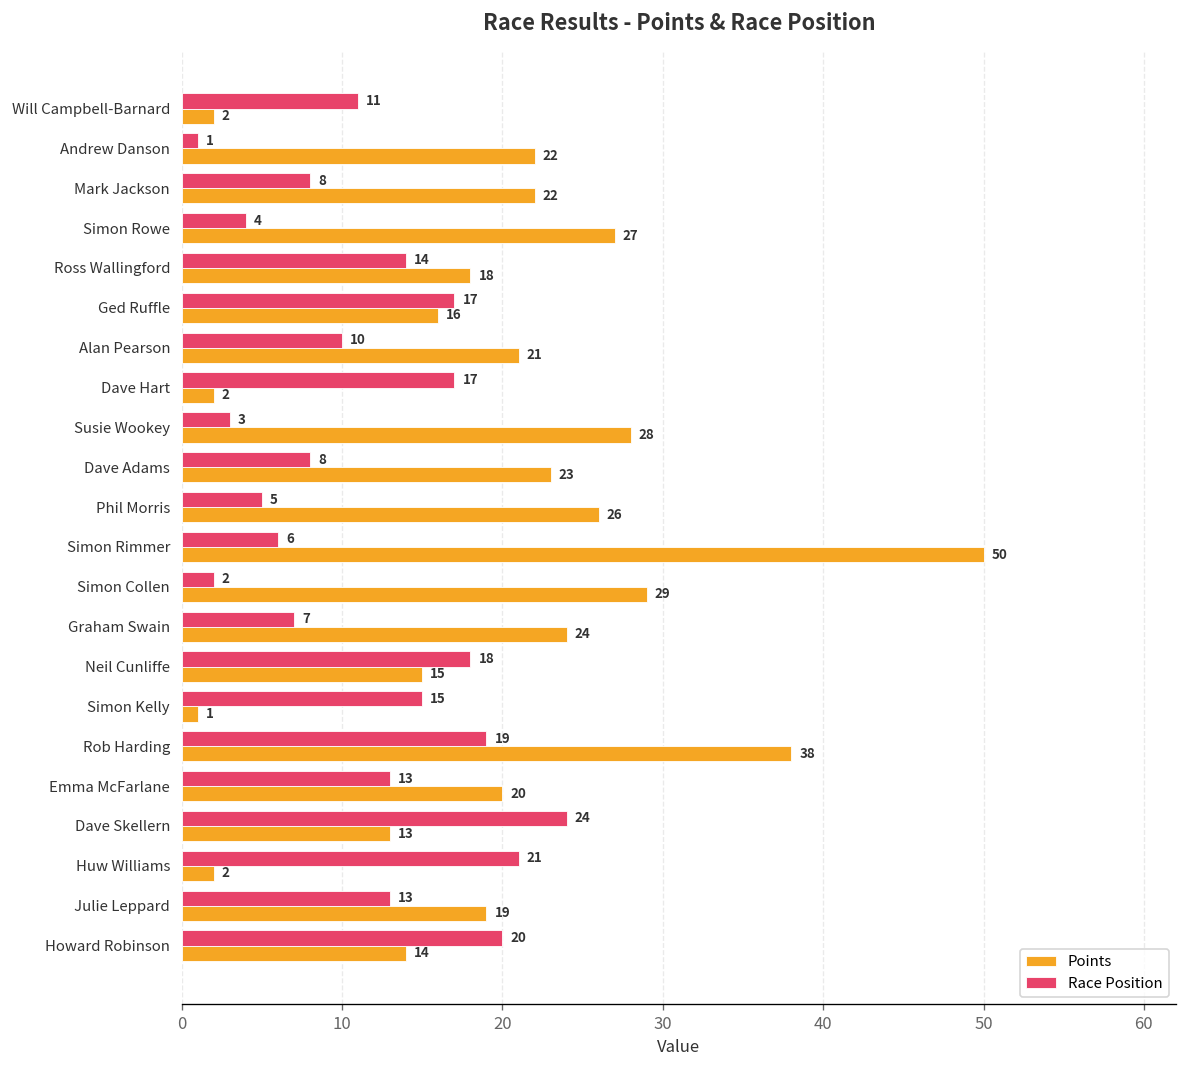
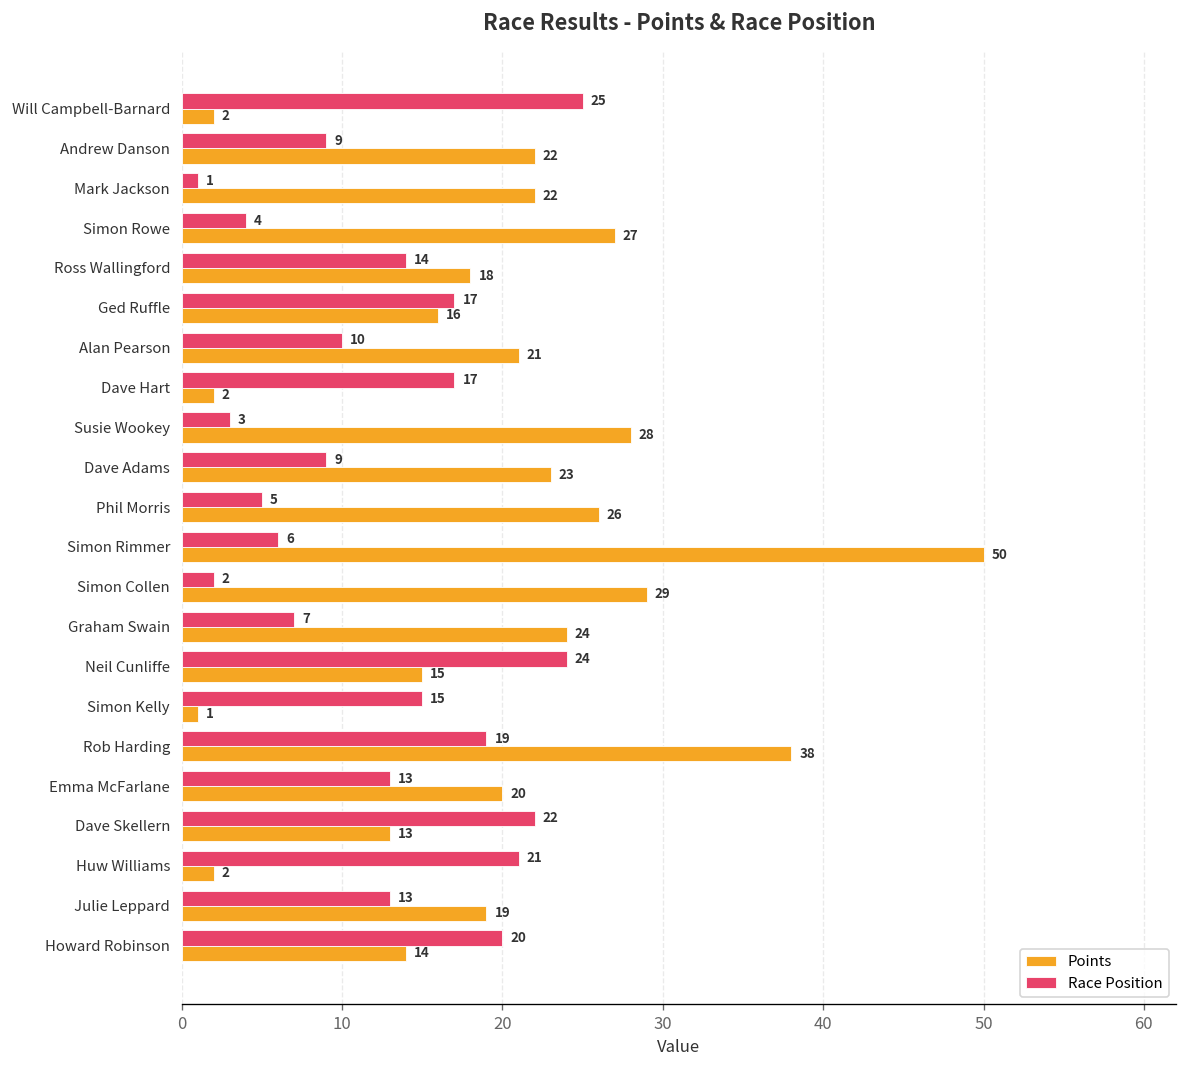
Race Position, Will Campbell-Barnard: 11 -> 25
Race Position, Andrew Danson: 1 -> 9
Race Position, Mark Jackson: 8 -> 1
Race Position, Dave Adams: 8 -> 9
Race Position, Neil Cunliffe: 18 -> 24
Race Position, Dave Skellern: 24 -> 22
